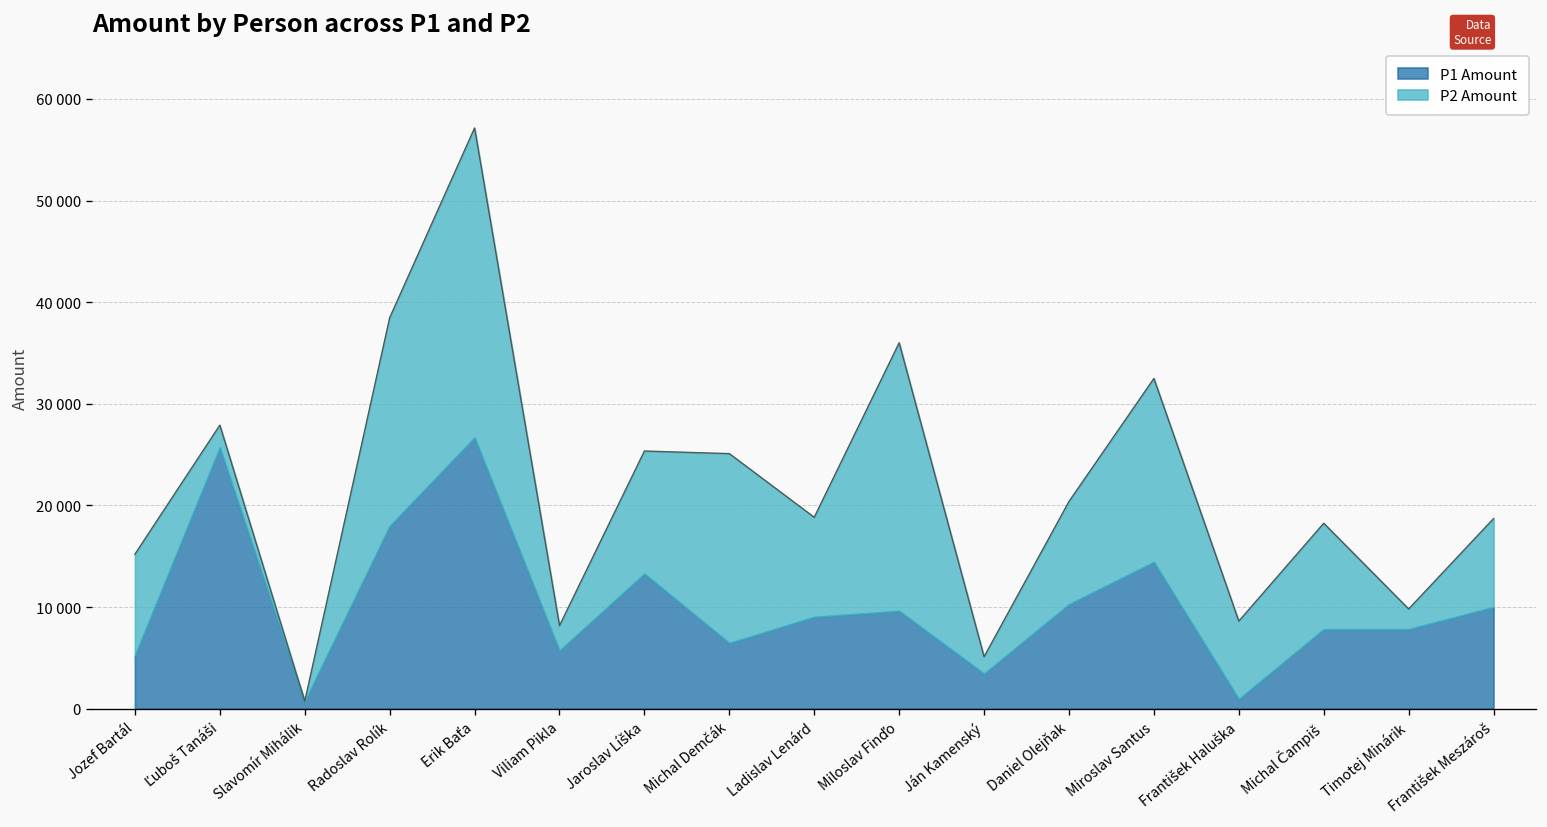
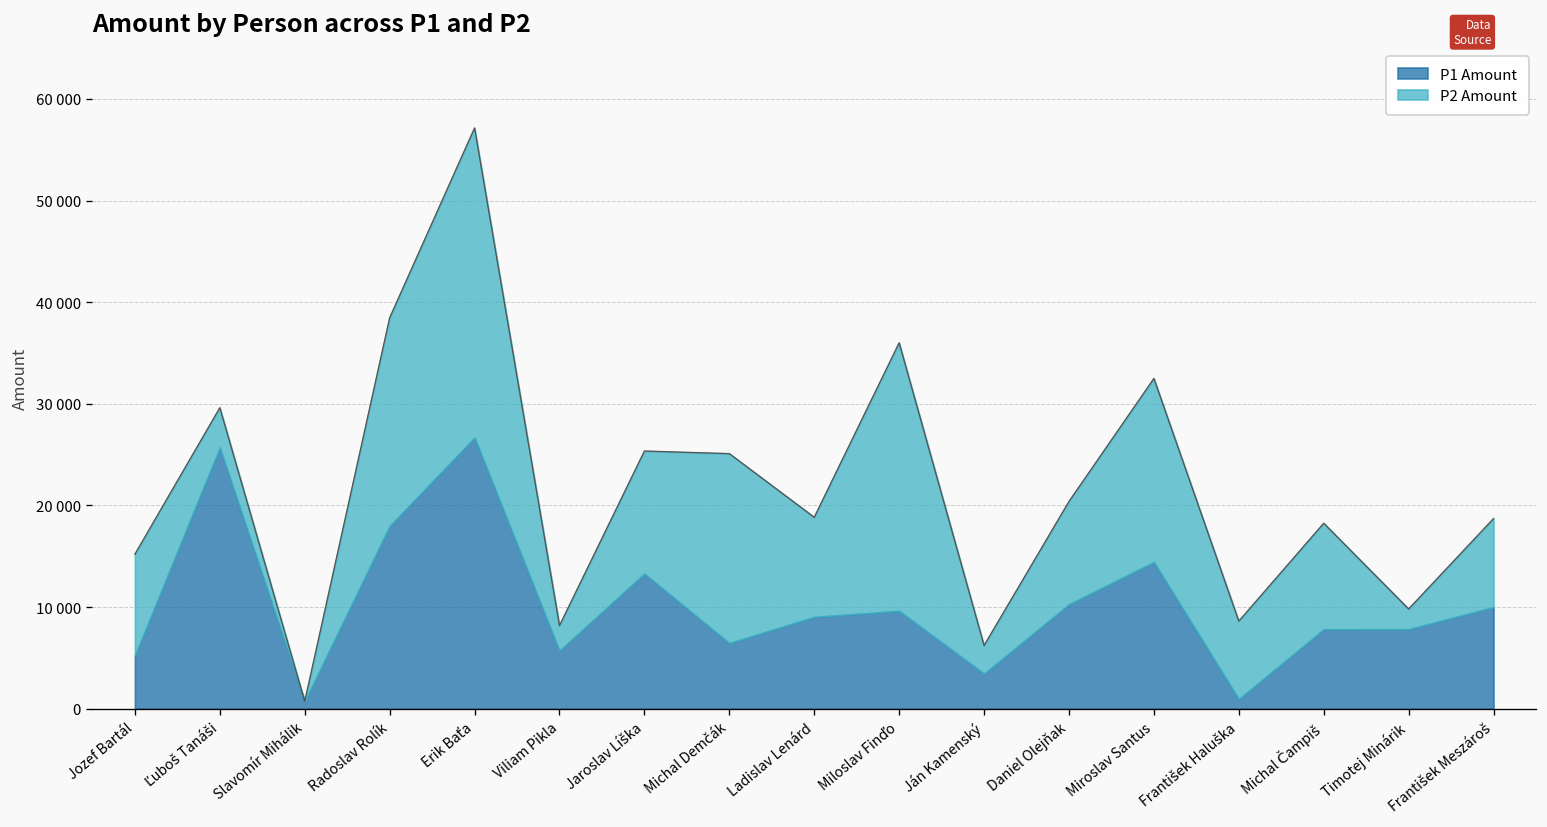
P2 Amount, Ľuboš Tanáši: 2000 -> 4000
P2 Amount, Ján Kamenský: 2000 -> 3000
